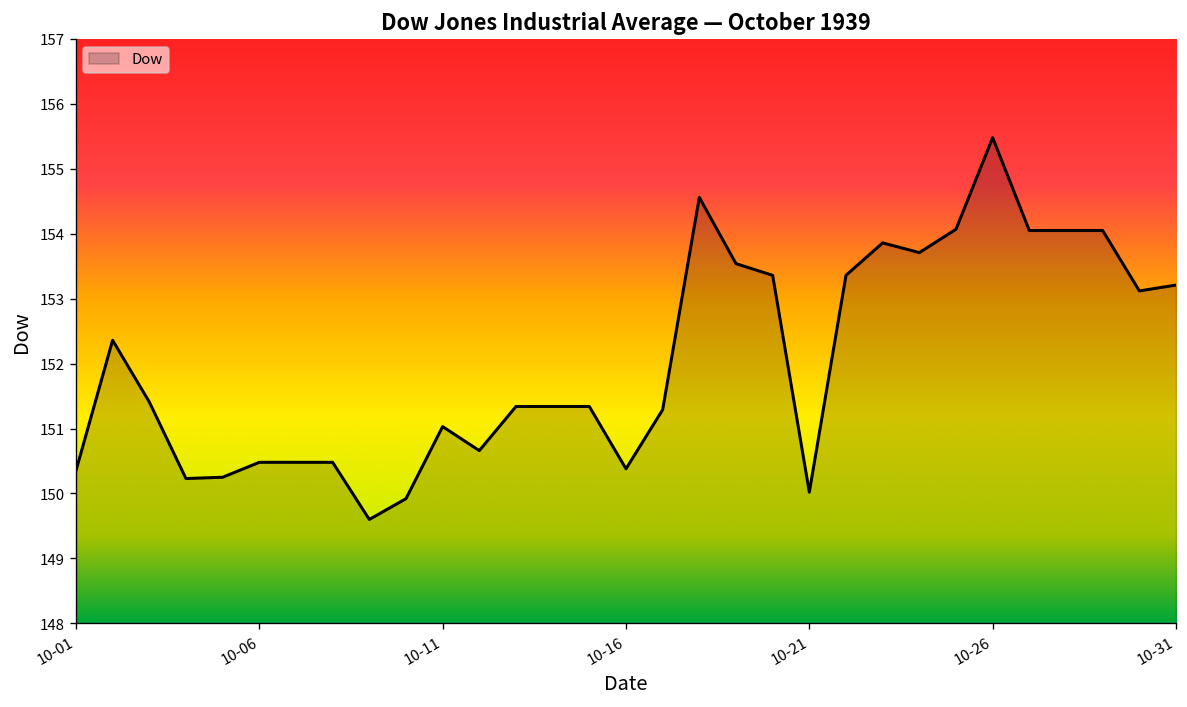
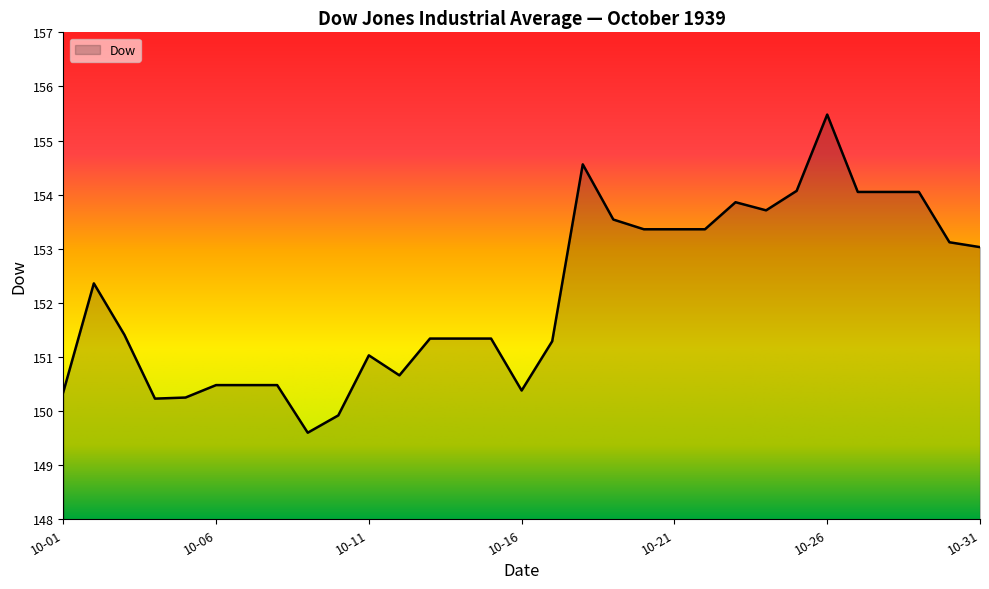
10-21: 150.0 -> 153.4
10-31: 153.2 -> 153.0
